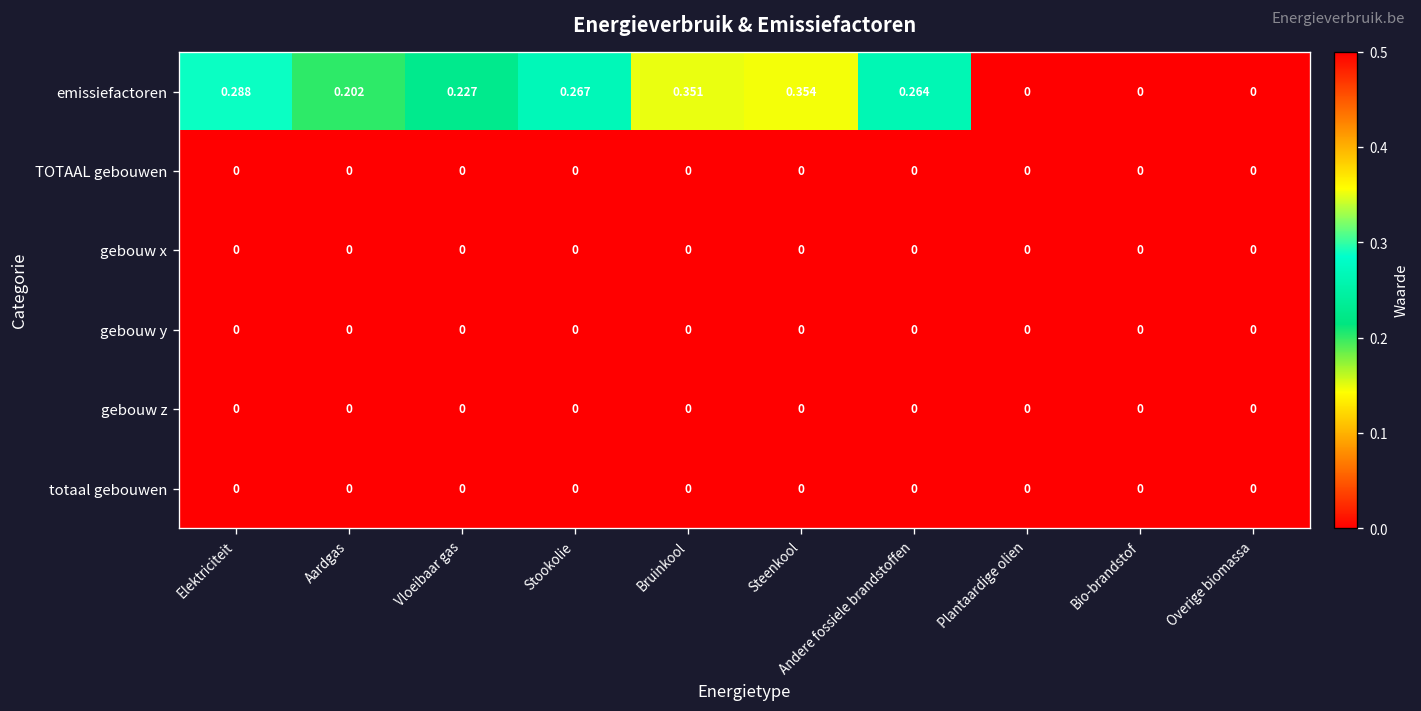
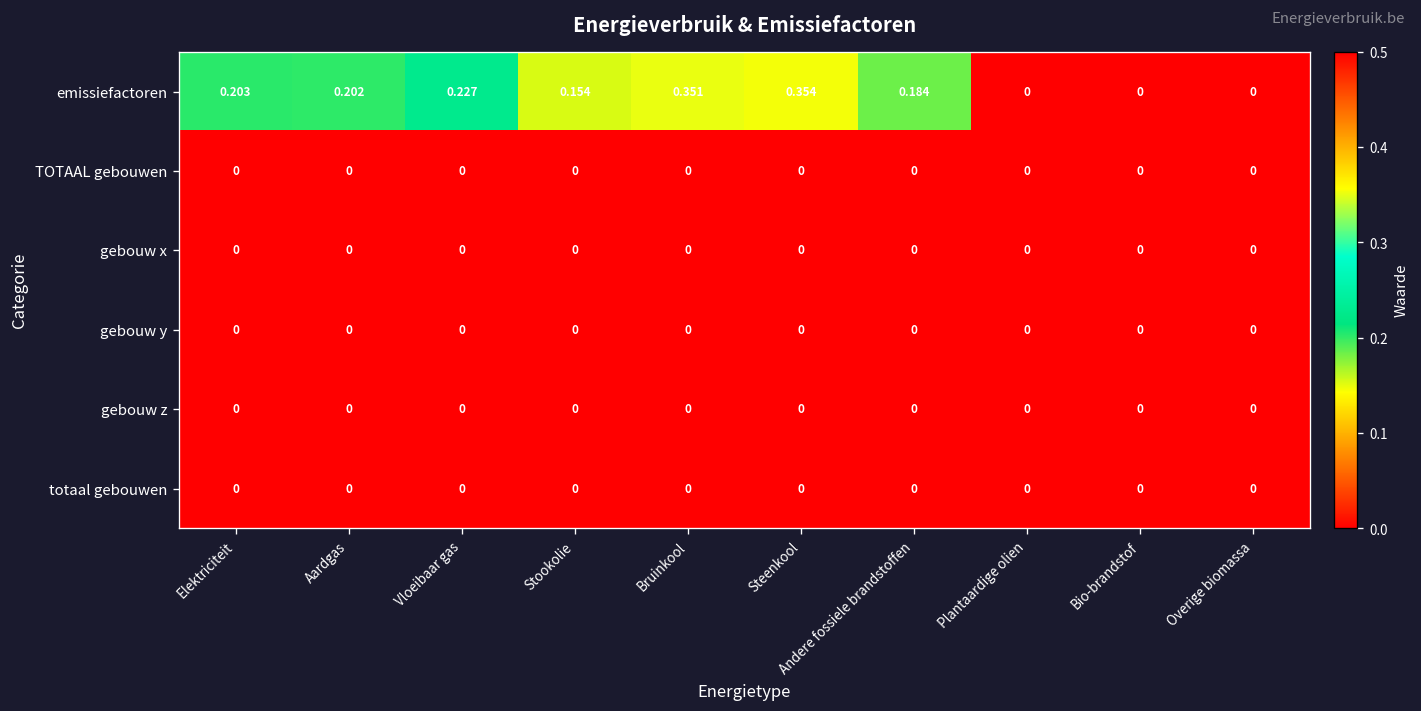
emissiefactoren, Elektriciteit: 0.288 -> 0.203
emissiefactoren, Stookolie: 0.267 -> 0.154
emissiefactoren, Andere fossiele brandstoffen: 0.264 -> 0.184
